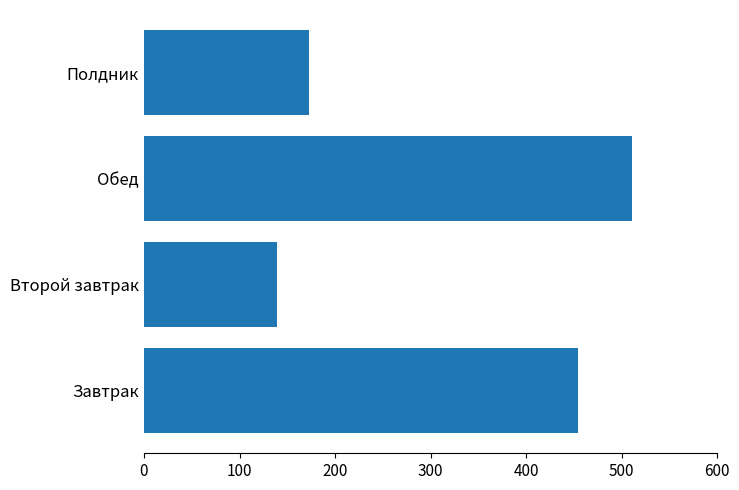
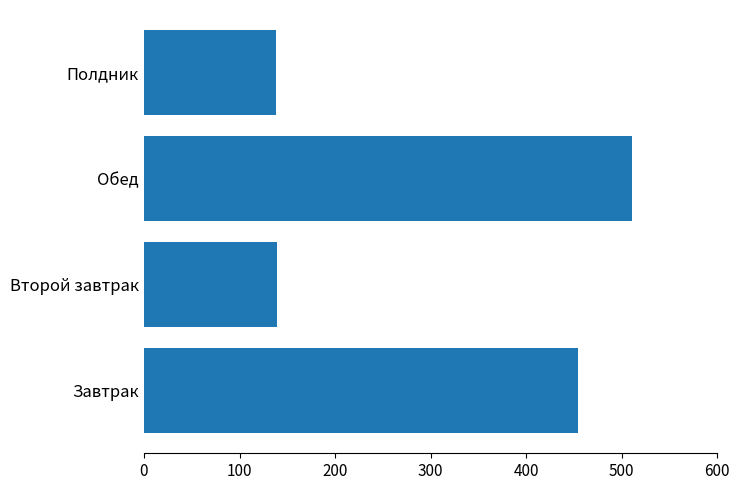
Полдник: 170 -> 140
